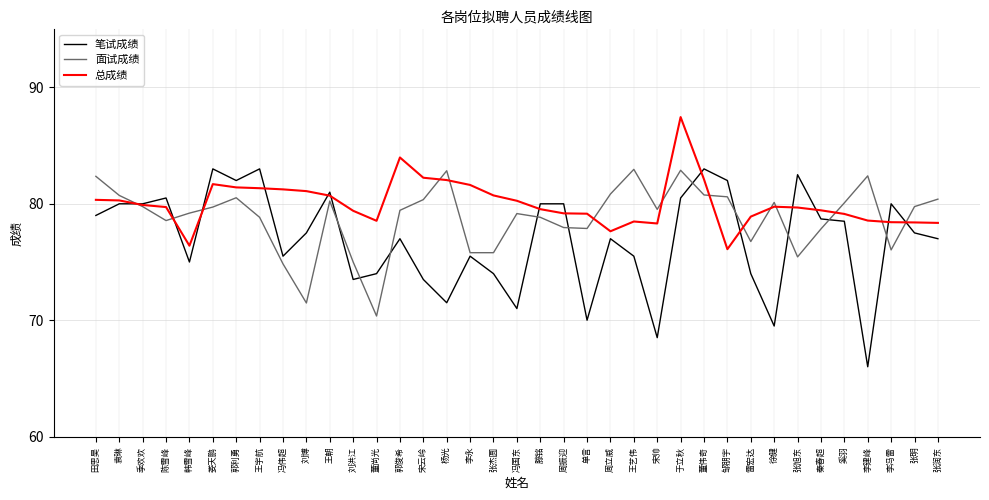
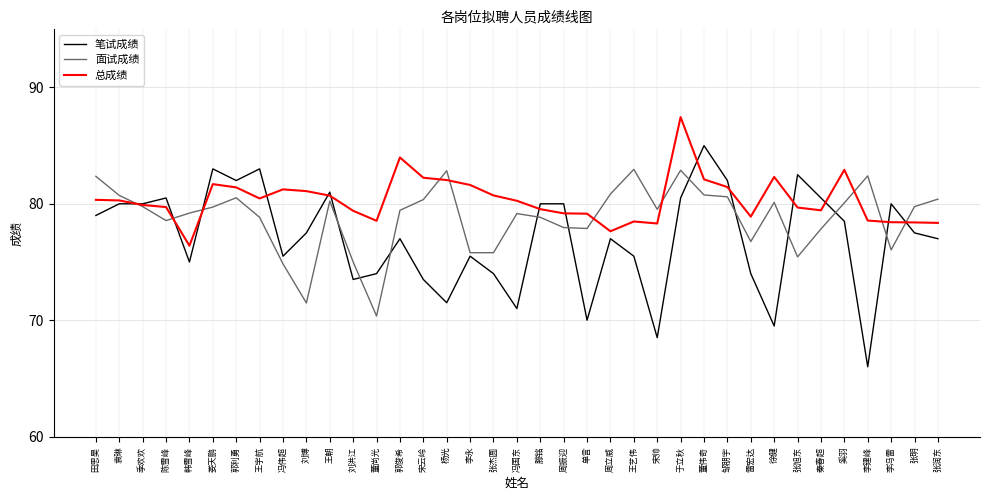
总成绩, 王宇航: 81.3 -> 80.5
笔试成绩, 董伟奇: 83 -> 85
总成绩, 邹朋宇: 76.1 -> 81.4
总成绩, 徐健: 79.8 -> 82.3
笔试成绩, 秦春超: 78.7 -> 80.5
总成绩, 奚羽: 79.1 -> 82.9
